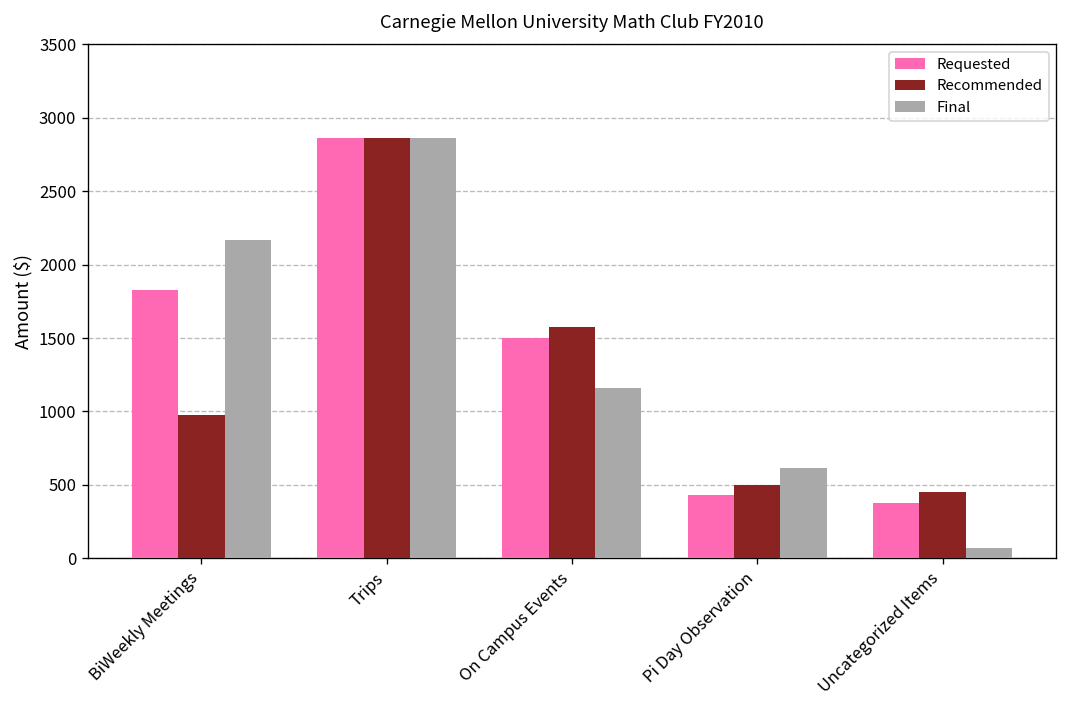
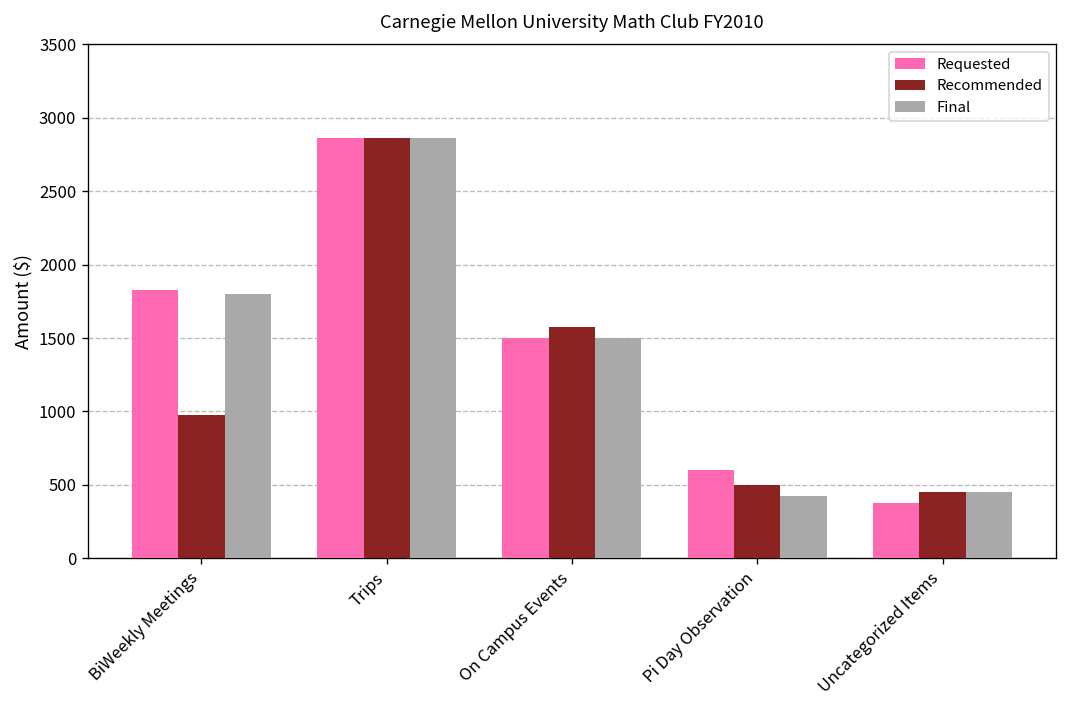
Final, BiWeekly Meetings: 2170 -> 1800
Final, On Campus Events: 1160 -> 1500
Requested, Pi Day Observation: 430 -> 600
Final, Pi Day Observation: 620 -> 420
Final, Uncategorized Items: 70 -> 450
